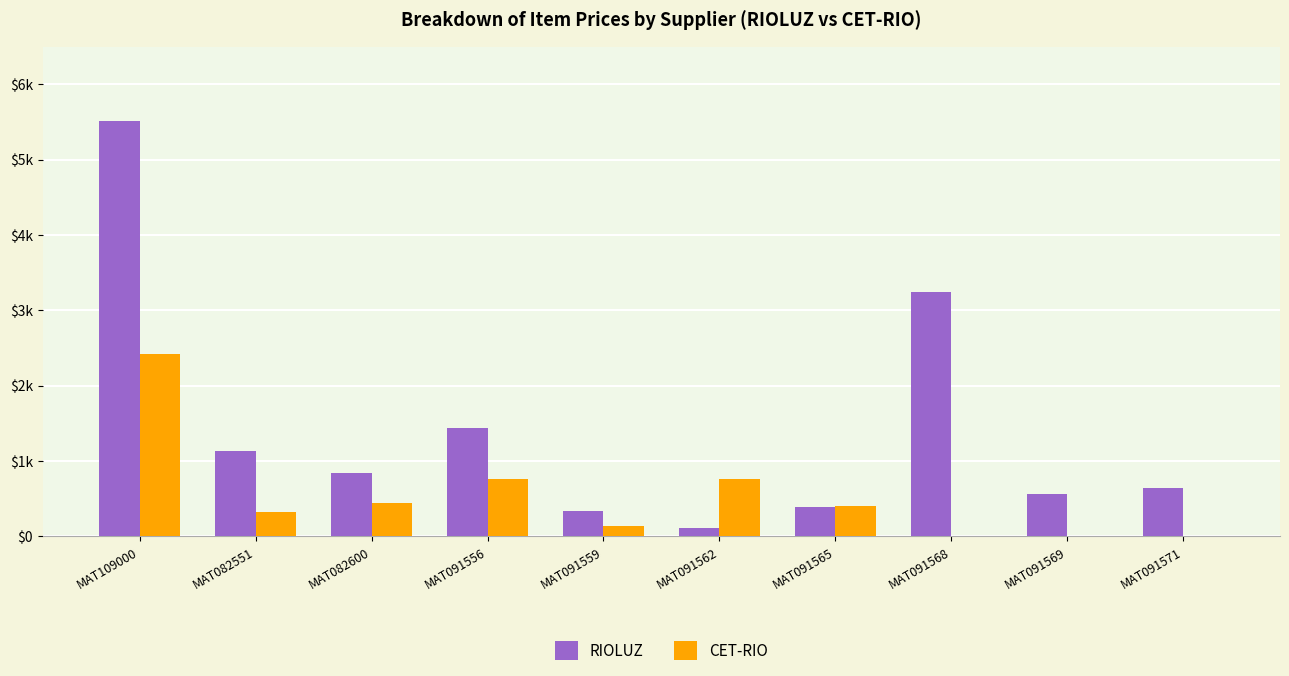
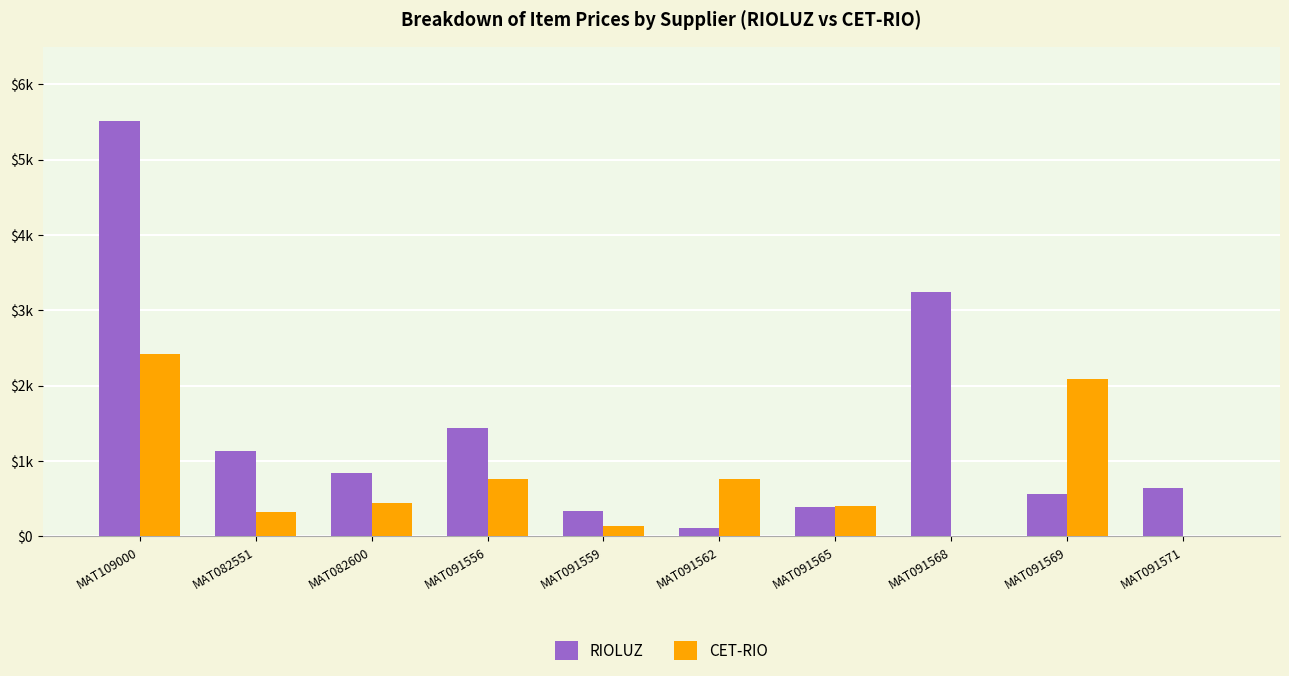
CET-RIO, MAT091569: $0 -> $2100
